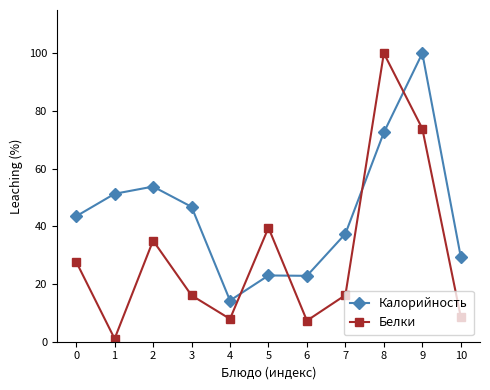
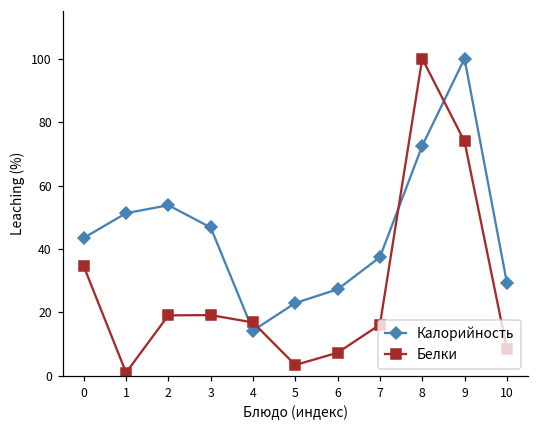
Белки, 0: 28 -> 35
Белки, 2: 35 -> 19
Белки, 3: 16 -> 19
Белки, 4: 8 -> 17
Белки, 5: 40 -> 3
Калорийность, 6: 23 -> 27
